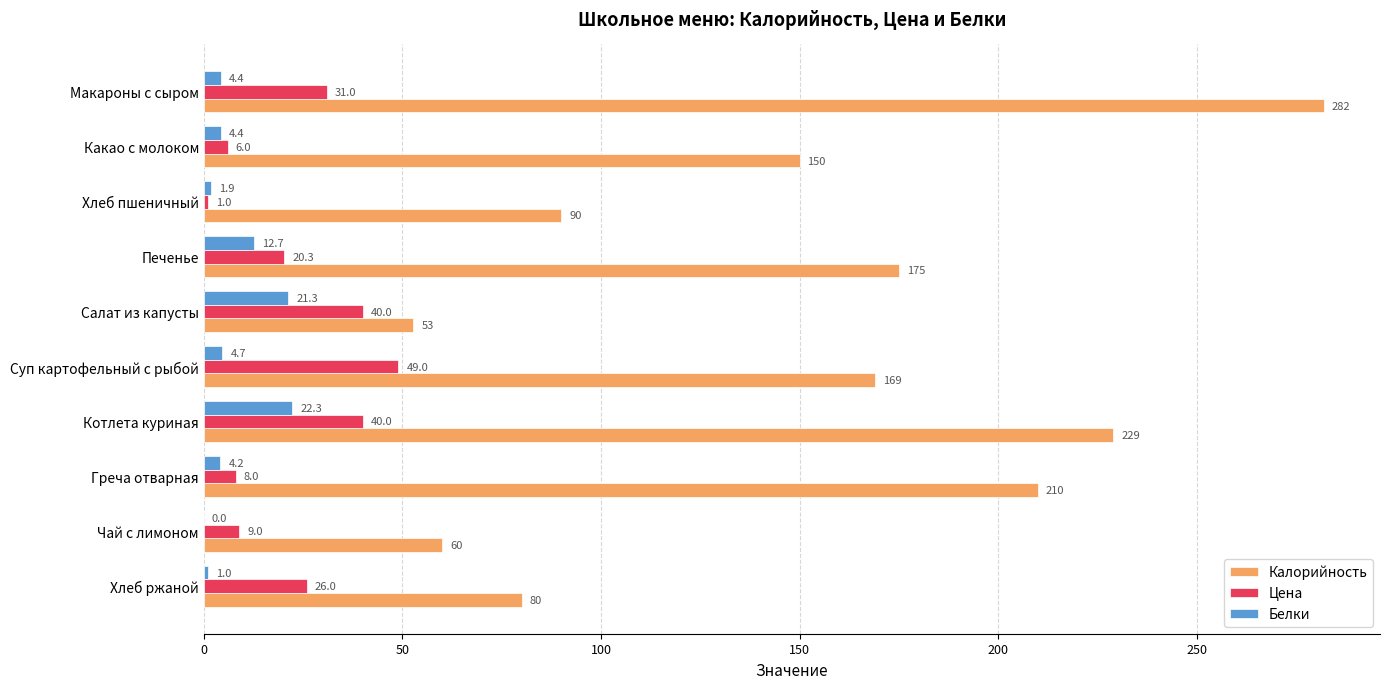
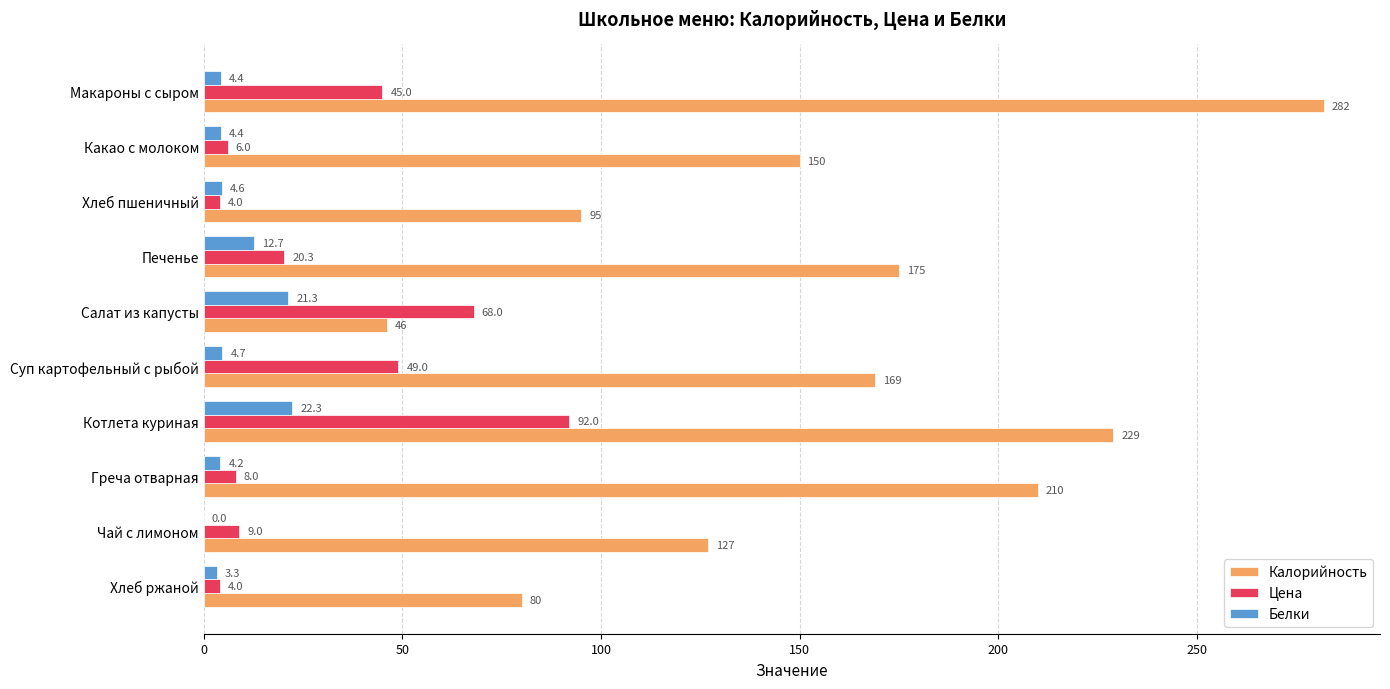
Цена, Макароны с сыром: 31.0 -> 45.0
Белки, Хлеб пшеничный: 1.9 -> 4.6
Цена, Хлеб пшеничный: 1.0 -> 4.0
Калорийность, Хлеб пшеничный: 90 -> 95
Цена, Салат из капусты: 40.0 -> 68.0
Калорийность, Салат из капусты: 53 -> 46
Цена, Котлета куриная: 40.0 -> 92.0
Калорийность, Чай с лимоном: 60 -> 127
Белки, Хлеб ржаной: 1.0 -> 3.3
Цена, Хлеб ржаной: 26.0 -> 4.0
